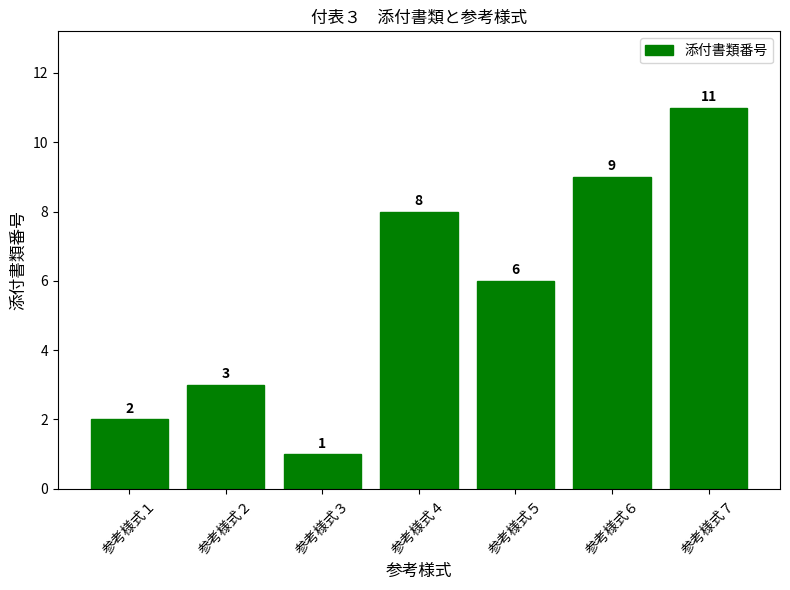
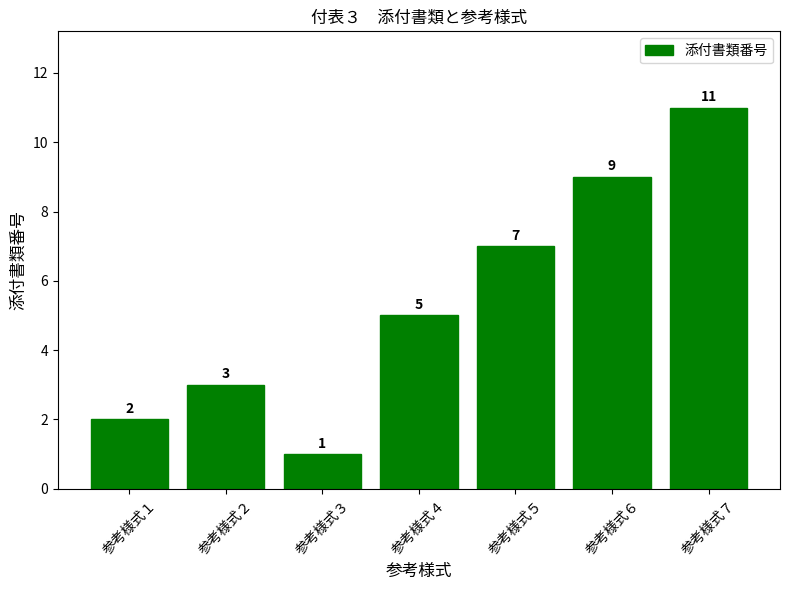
参考様式４: 8 -> 5
参考様式５: 6 -> 7
